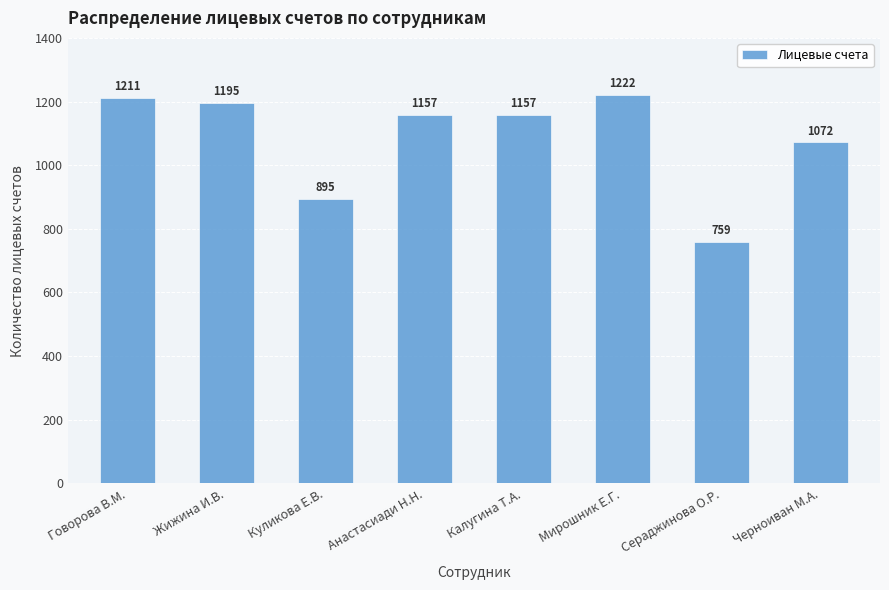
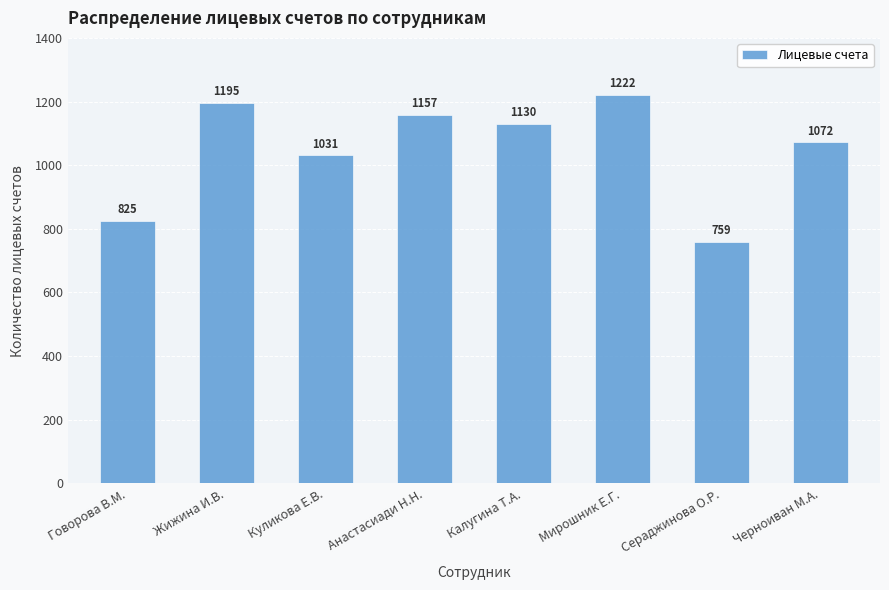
Говорова В.М.: 1211 -> 825
Куликова Е.В.: 895 -> 1031
Калугина Т.А.: 1157 -> 1130
